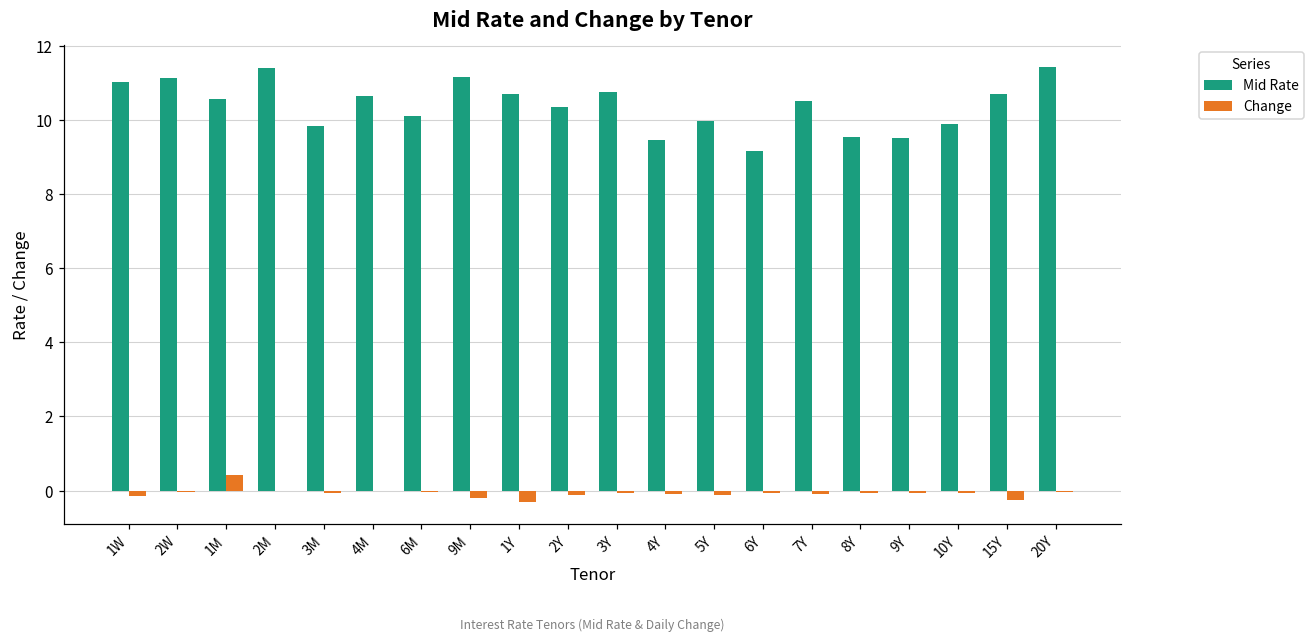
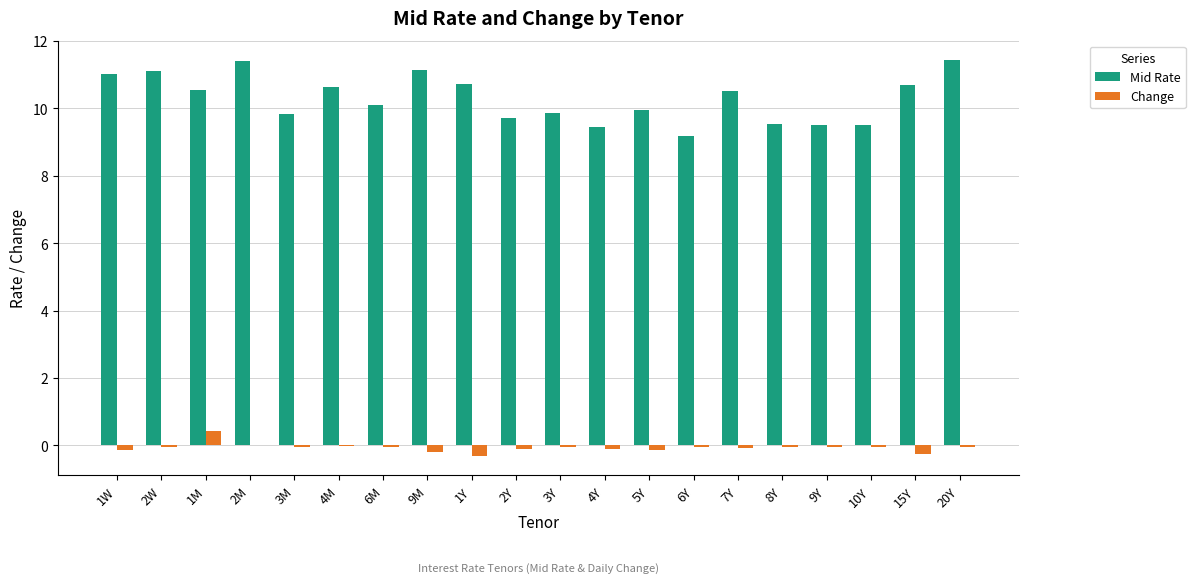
Mid Rate, 2Y: 10.4 -> 9.7
Mid Rate, 3Y: 10.8 -> 9.9
Mid Rate, 10Y: 9.9 -> 9.5
